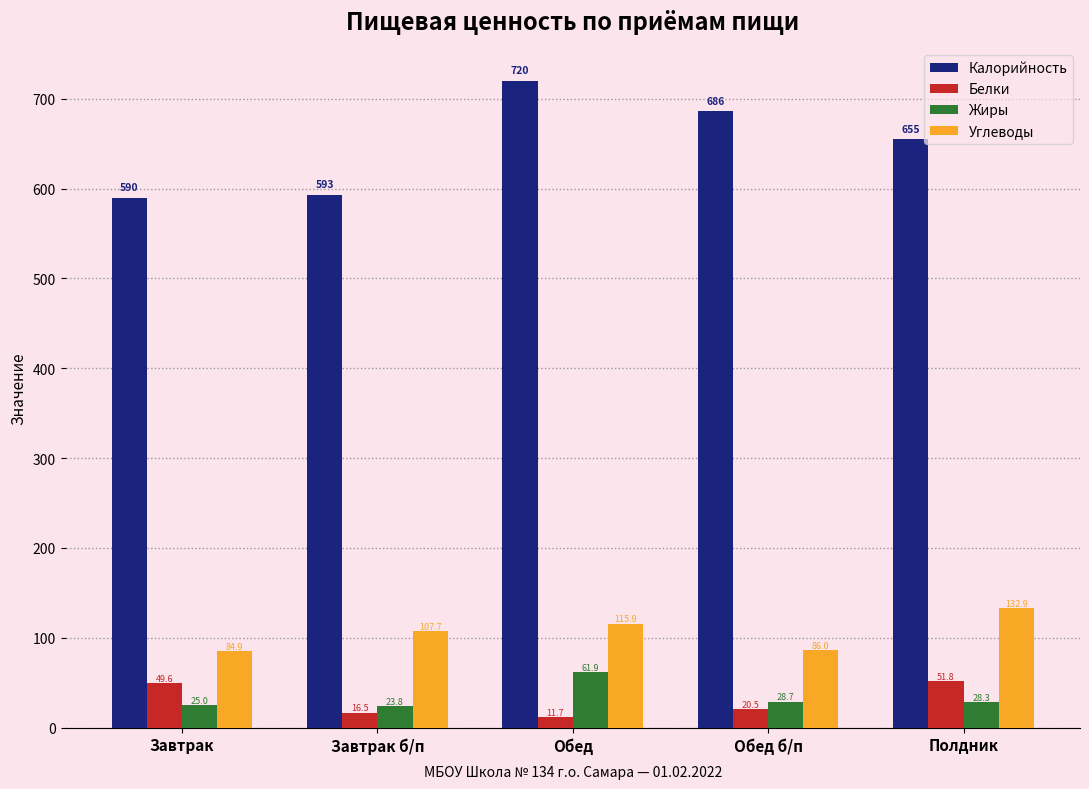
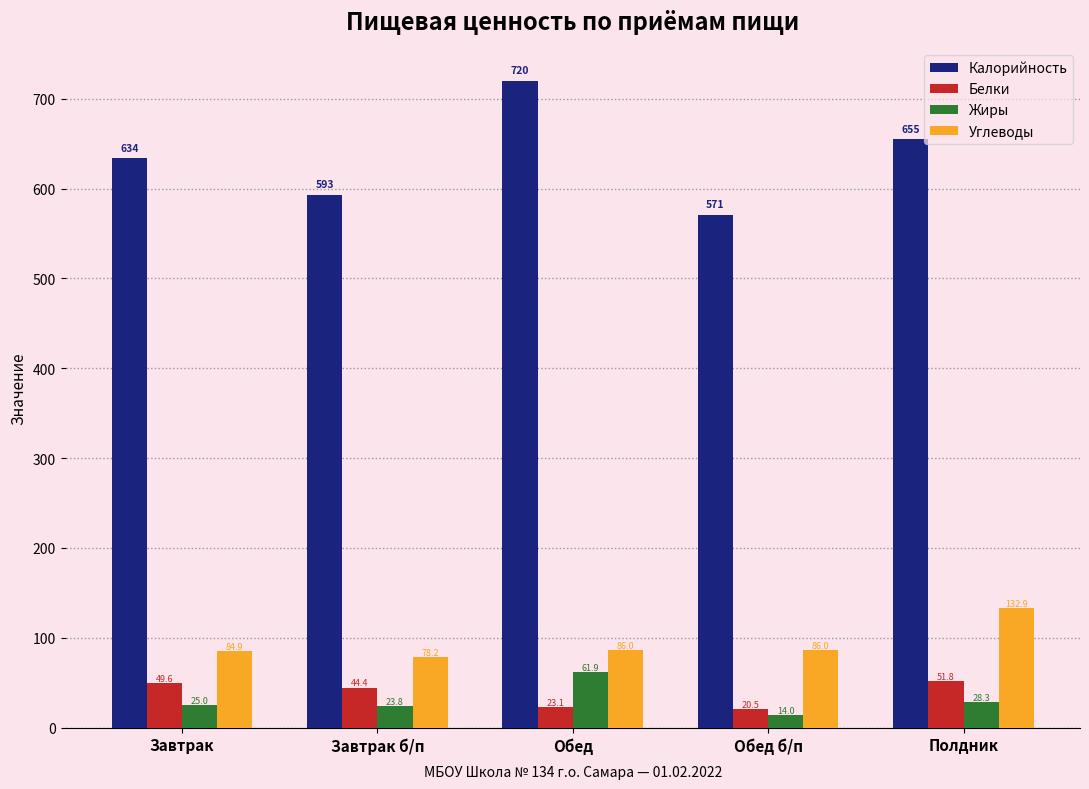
Калорийность, Завтрак: 590 -> 634
Белки, Завтрак б/п: 16.5 -> 44.4
Углеводы, Завтрак б/п: 107.7 -> 78.2
Белки, Обед: 11.7 -> 23.1
Углеводы, Обед: 115.9 -> 86.0
Калорийность, Обед б/п: 686 -> 571
Жиры, Обед б/п: 28.7 -> 14.0
